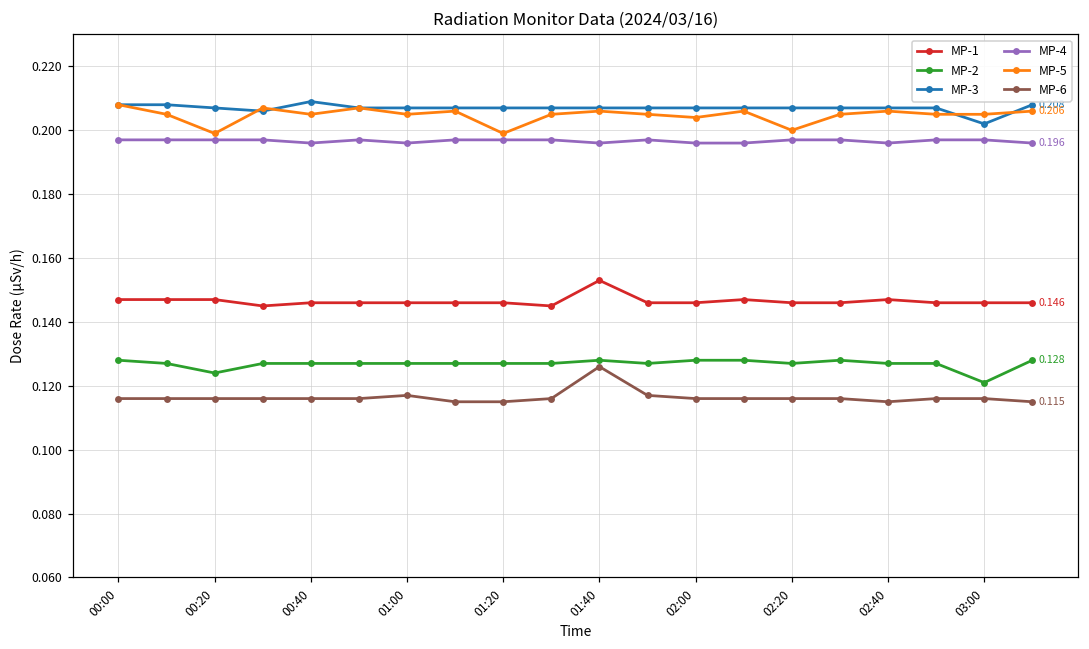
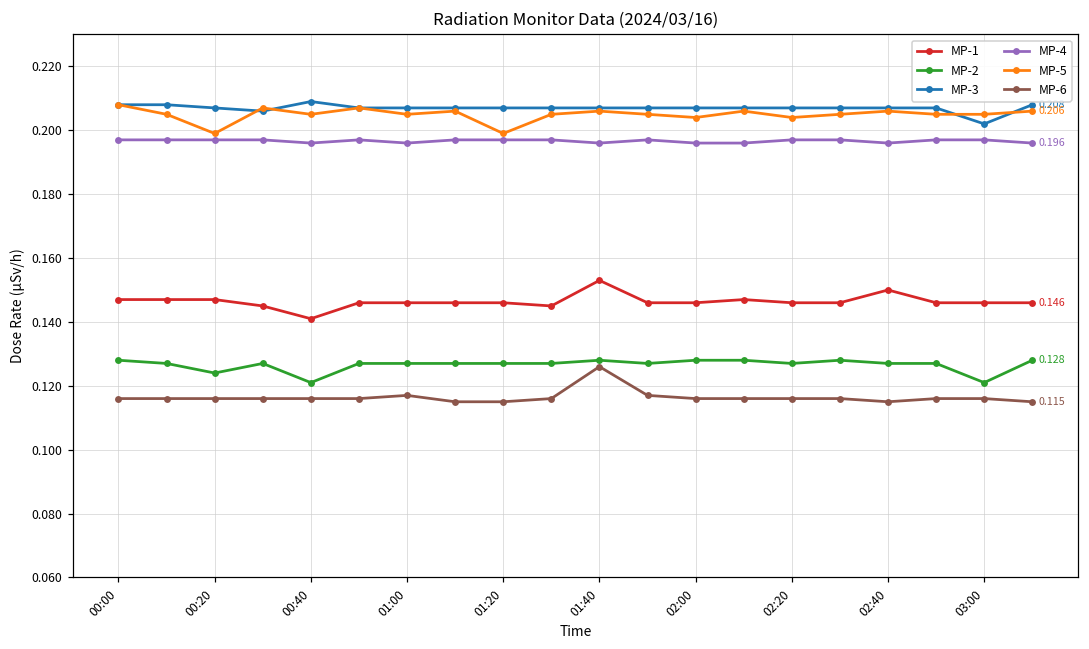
MP-1, 00:40: 0.146 -> 0.141
MP-2, 00:40: 0.127 -> 0.121
MP-5, 02:20: 0.200 -> 0.204
MP-1, 02:40: 0.147 -> 0.150
